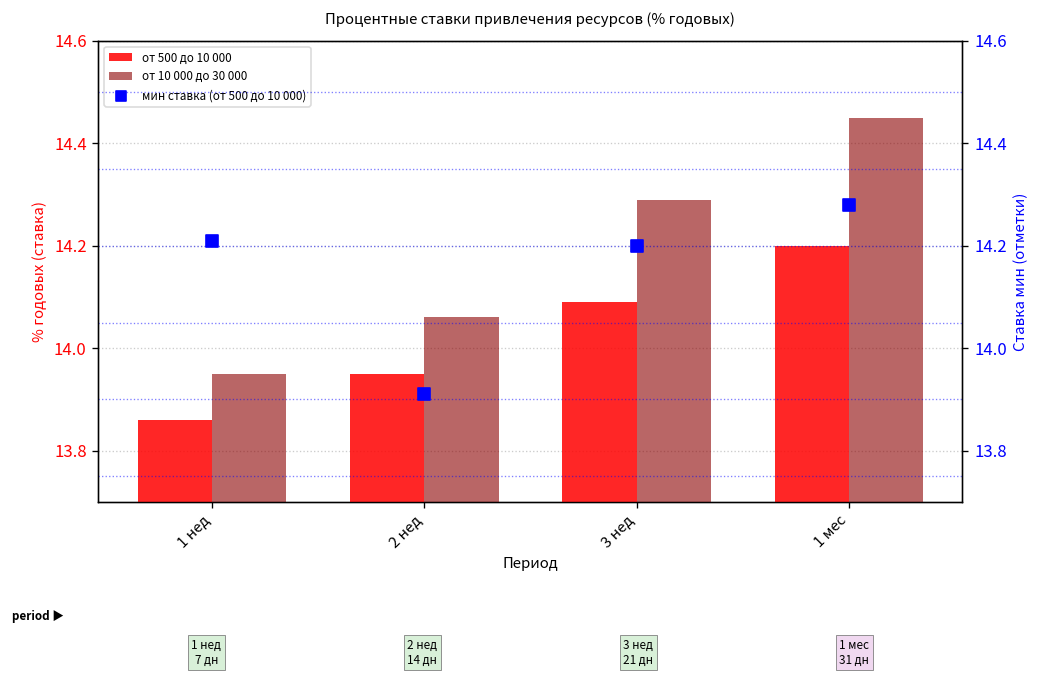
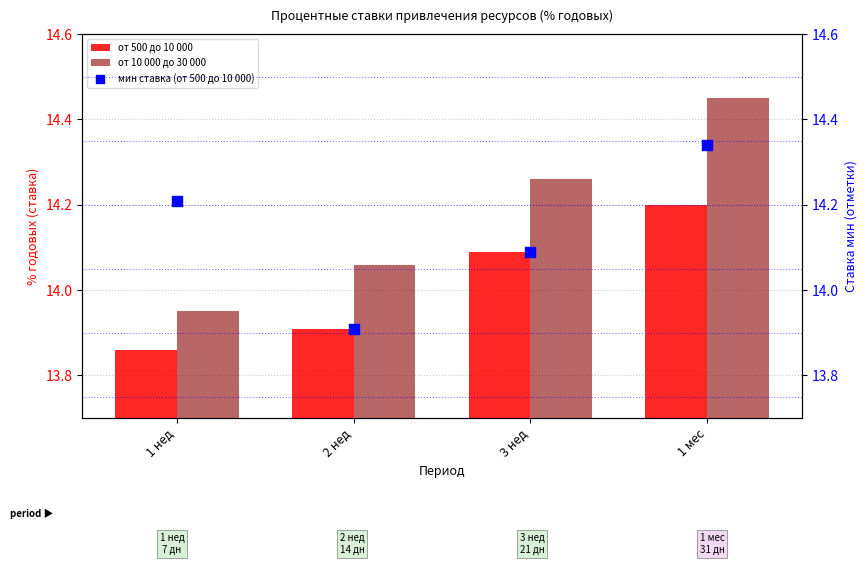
от 500 до 10 000, 2 нед: 13.95 -> 13.91
от 10 000 до 30 000, 3 нед: 14.29 -> 14.26
мин ставка (от 500 до 10 000), 3 нед: 14.20 -> 14.09
мин ставка (от 500 до 10 000), 1 мес: 14.28 -> 14.34
